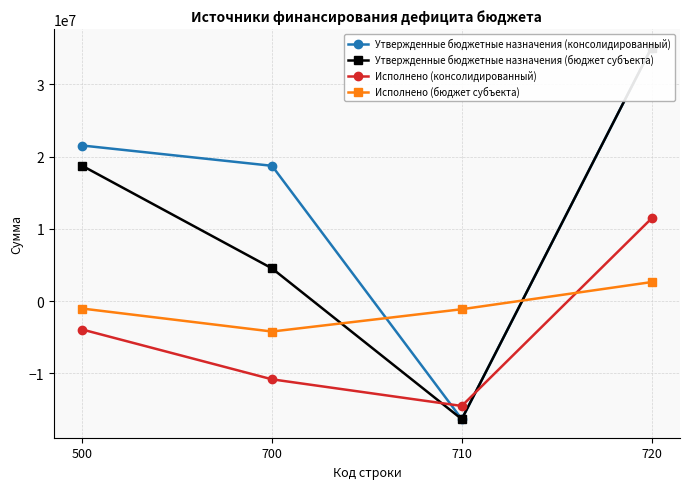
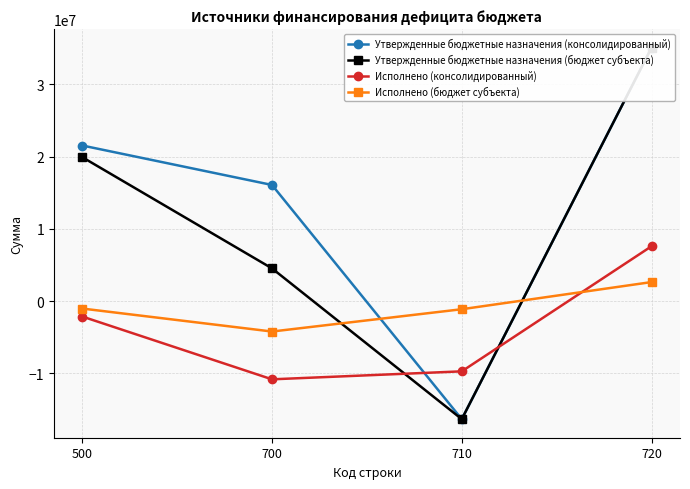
Утвержденные бюджетные назначения (бюджет субъекта), 500: 19000000 -> 20000000
Исполнено (консолидированный), 500: -4000000 -> -2000000
Утвержденные бюджетные назначения (консолидированный), 700: 19000000 -> 16000000
Исполнено (консолидированный), 710: -15000000 -> -10000000
Исполнено (консолидированный), 720: 11000000 -> 8000000
